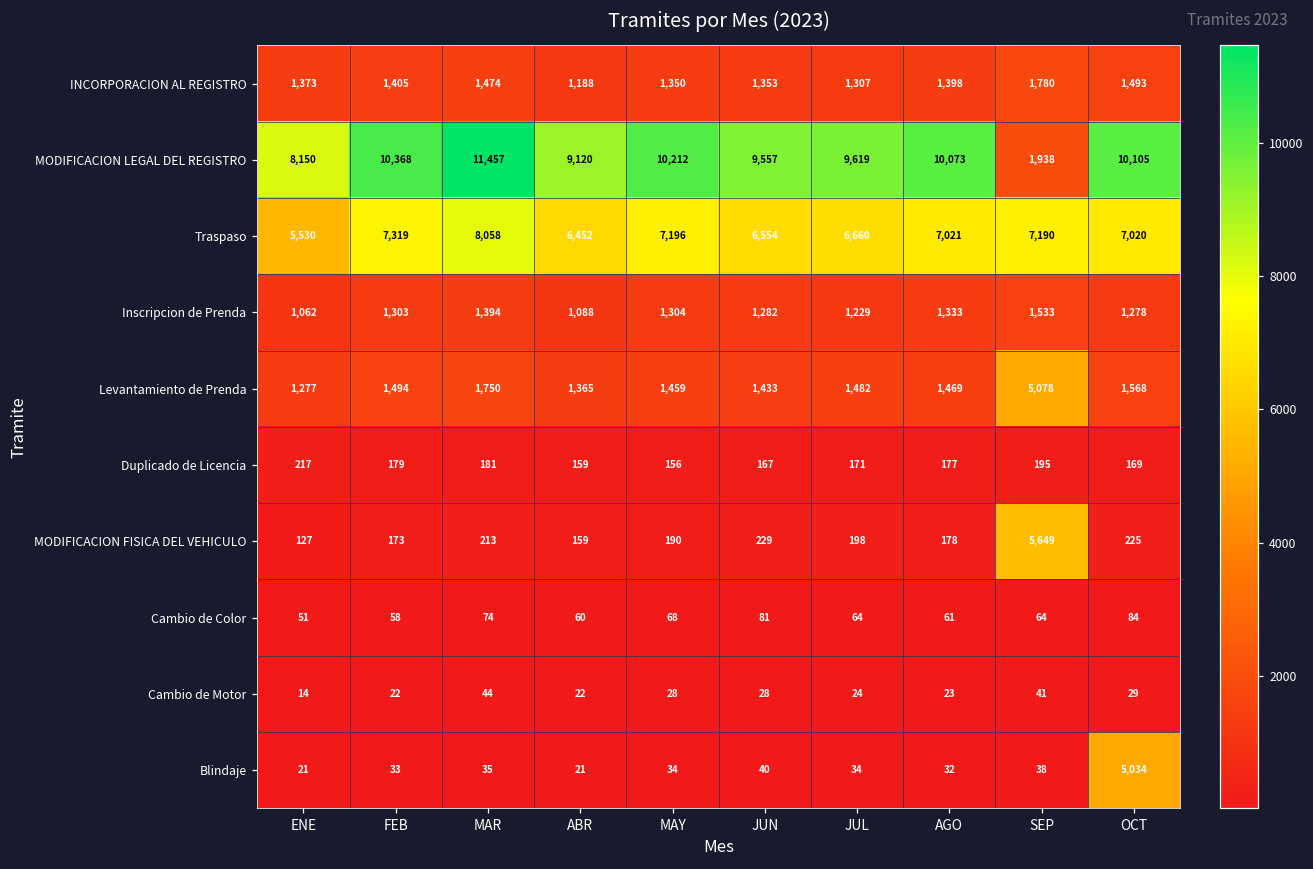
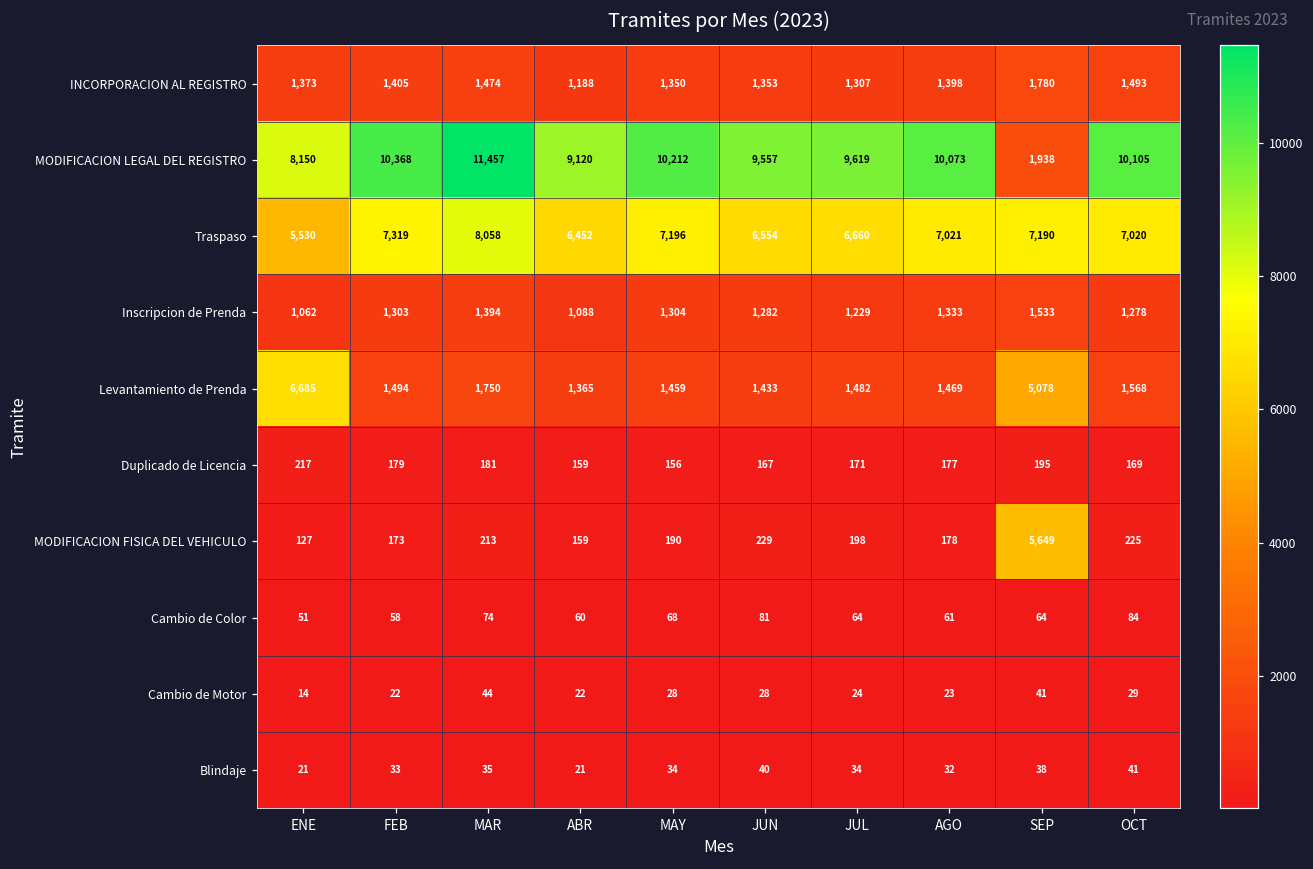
Levantamiento de Prenda, ENE: 1,277 -> 6,685
Blindaje, OCT: 5,034 -> 41
